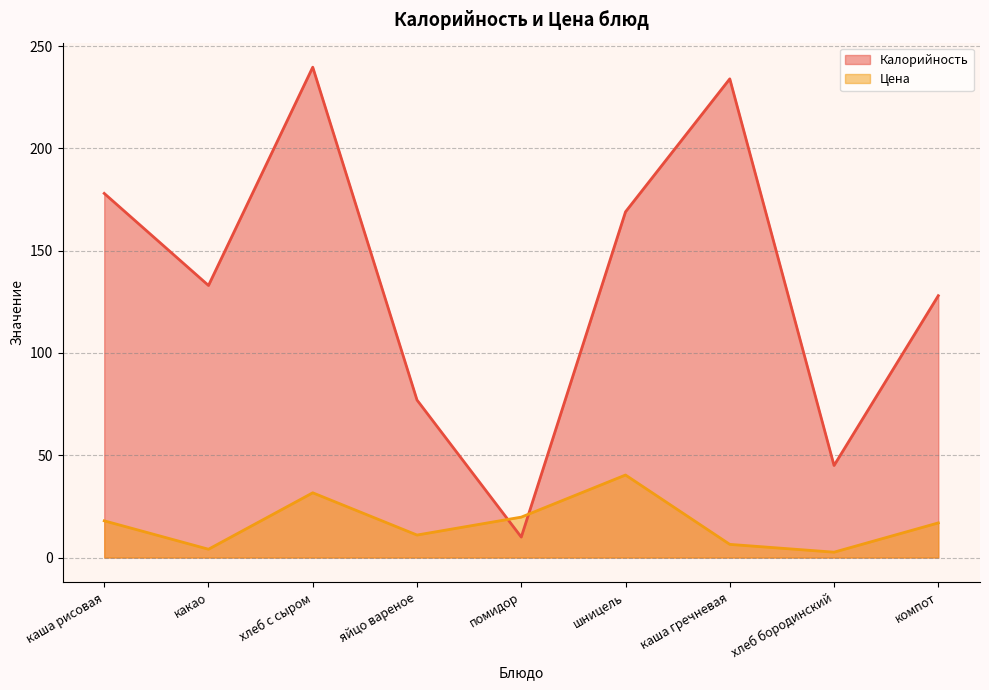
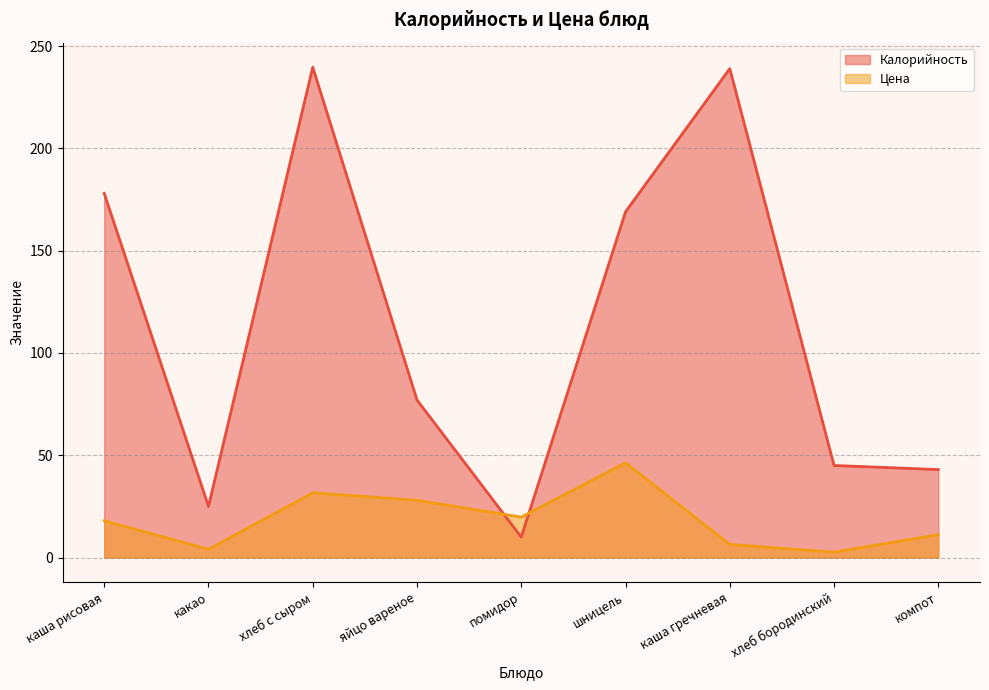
Калорийность, какао: 133 -> 25
Цена, яйцо вареное: 11 -> 28
Цена, шницель: 40 -> 46
Калорийность, каша гречневая: 234 -> 239
Калорийность, компот: 128 -> 43
Цена, компот: 17 -> 11
